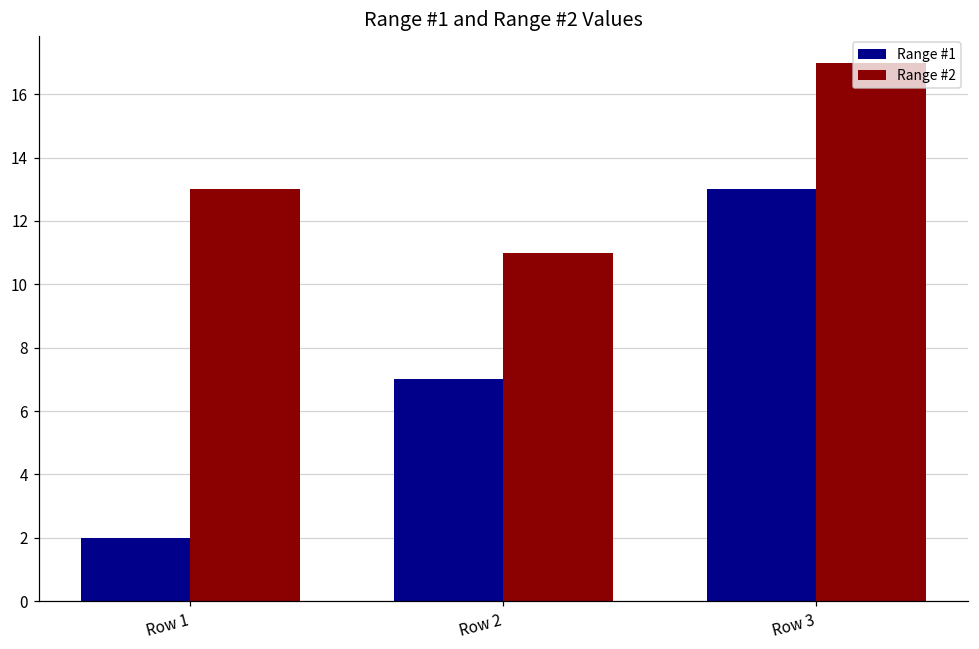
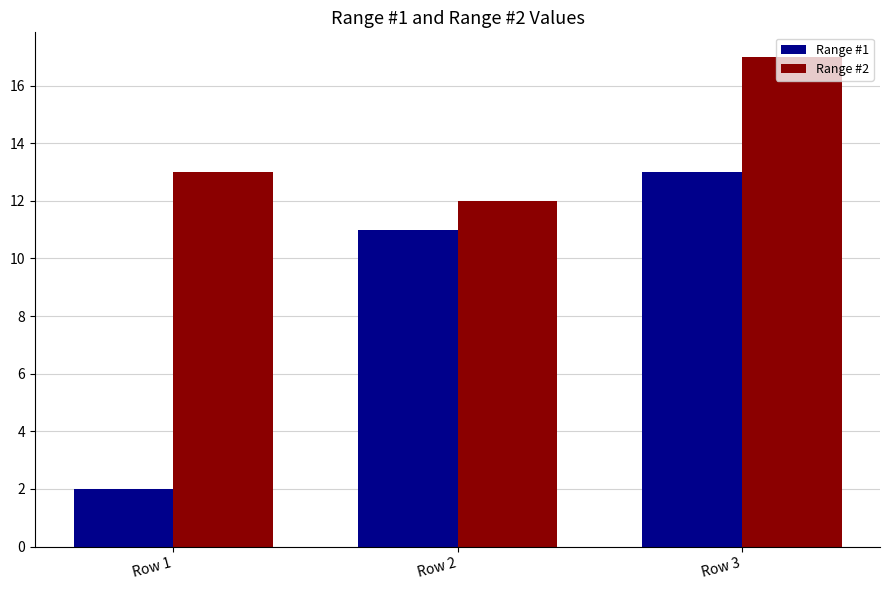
Range #1, Row 2: 7 -> 11
Range #2, Row 2: 11 -> 12
